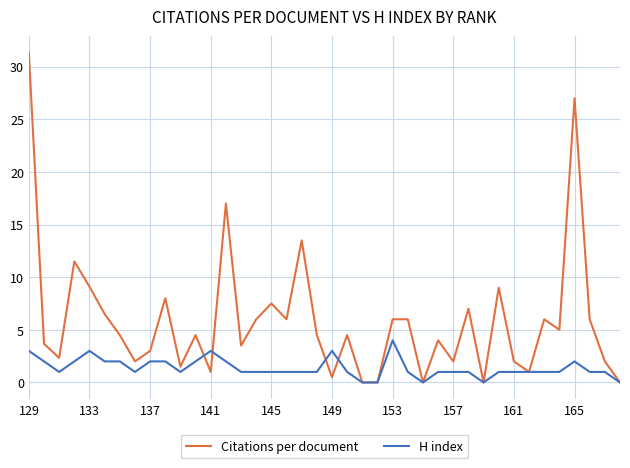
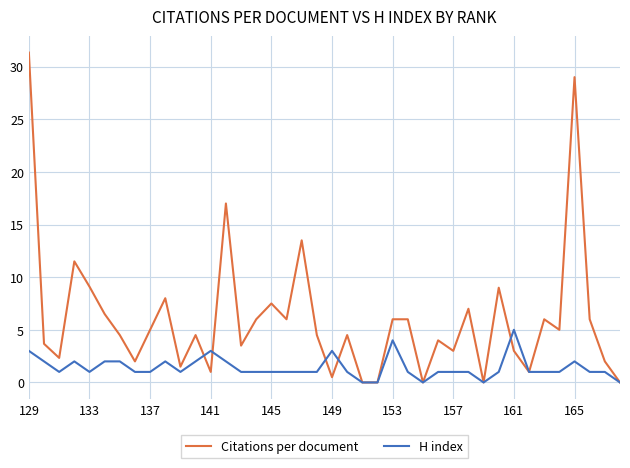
H index, 133: 3 -> 1
Citations per document, 137: 3 -> 5
H index, 137: 2 -> 1
Citations per document, 157: 2 -> 3
Citations per document, 161: 2 -> 3
H index, 161: 1 -> 5
Citations per document, 165: 27 -> 29
